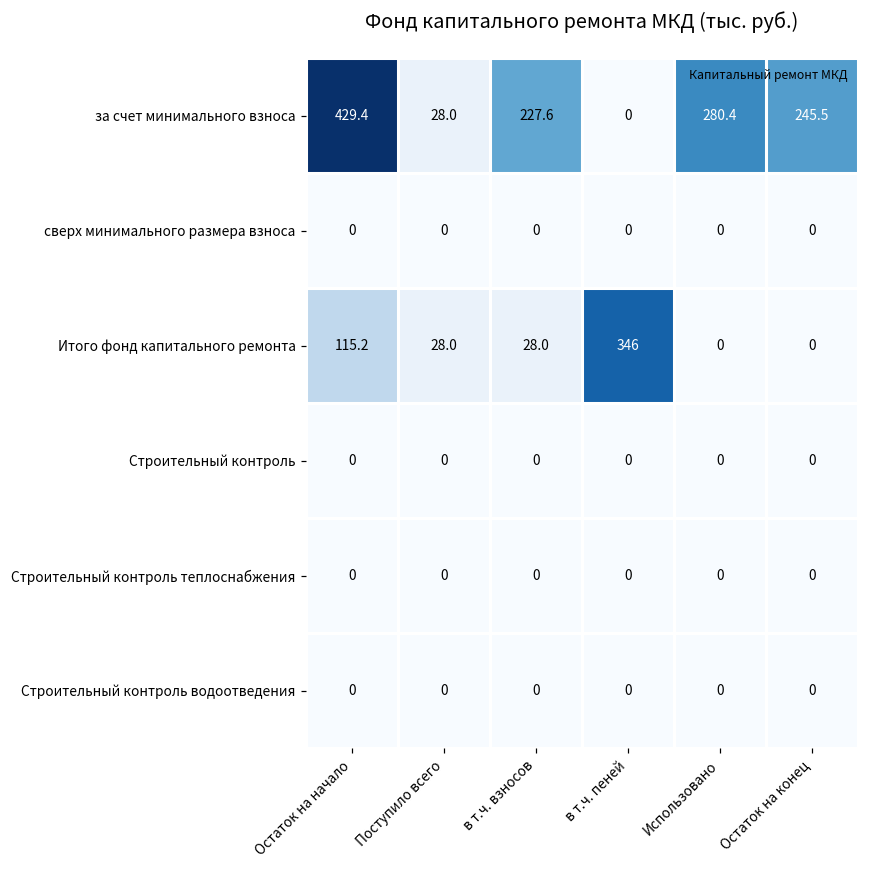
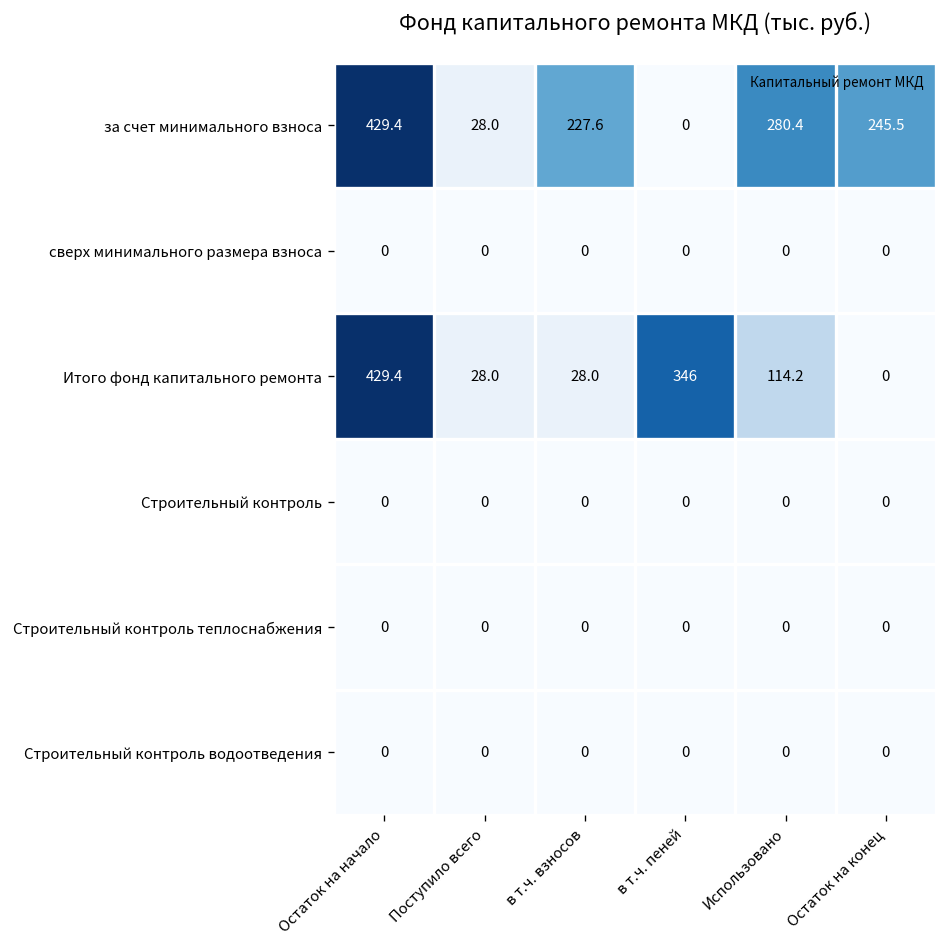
Итого фонд капитального ремонта, Остаток на начало: 115.2 -> 429.4
Итого фонд капитального ремонта, Использовано: 0 -> 114.2
